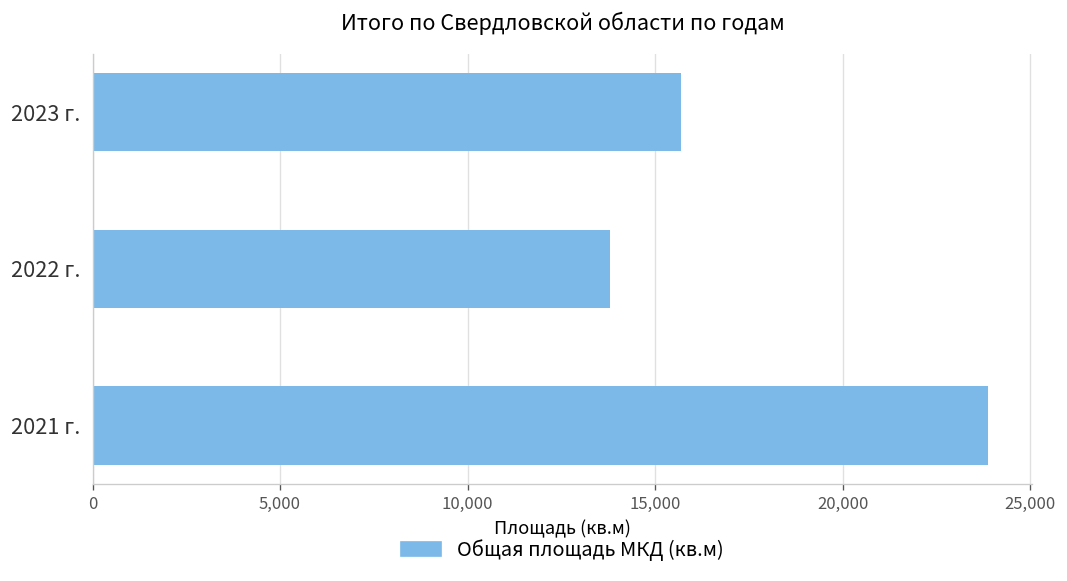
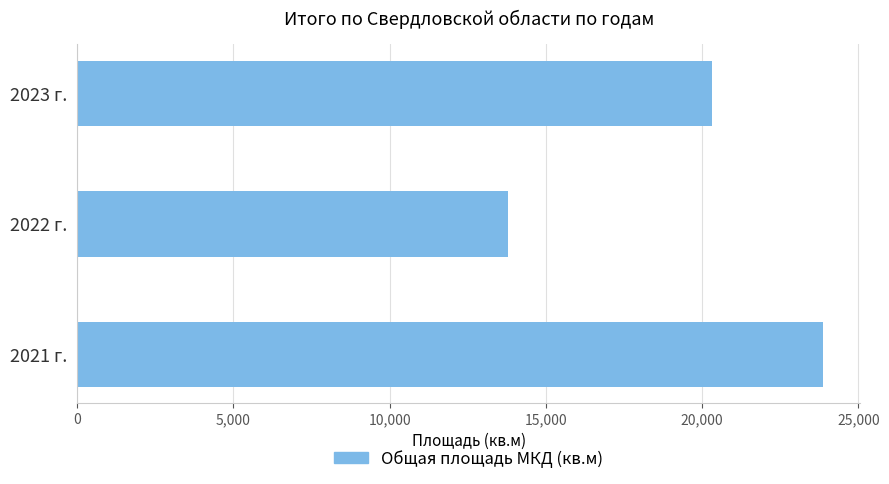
2023 г.: 15,700 -> 20,300
